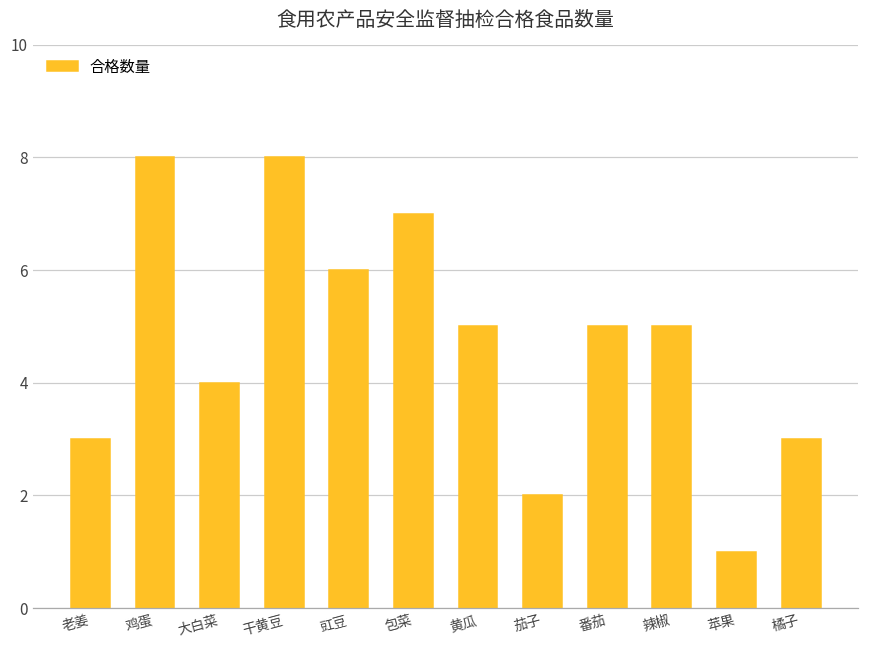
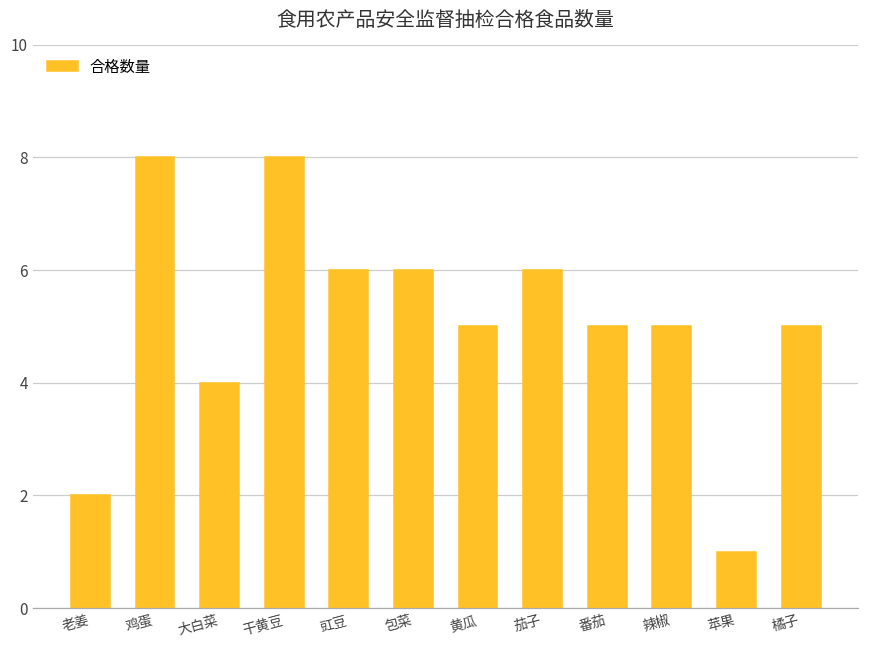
老姜: 3 -> 2
包菜: 7 -> 6
茄子: 2 -> 6
橘子: 3 -> 5
